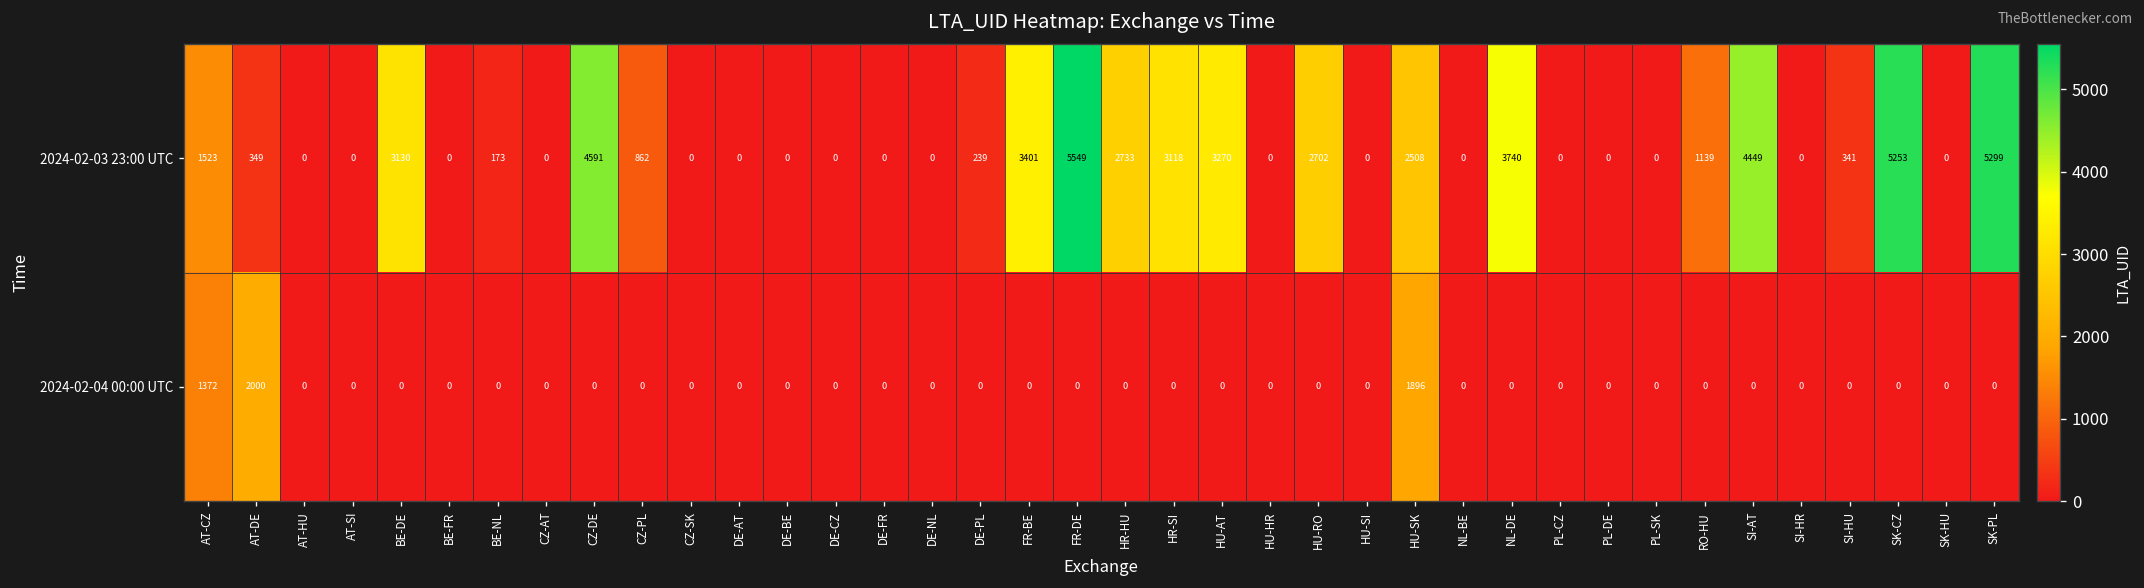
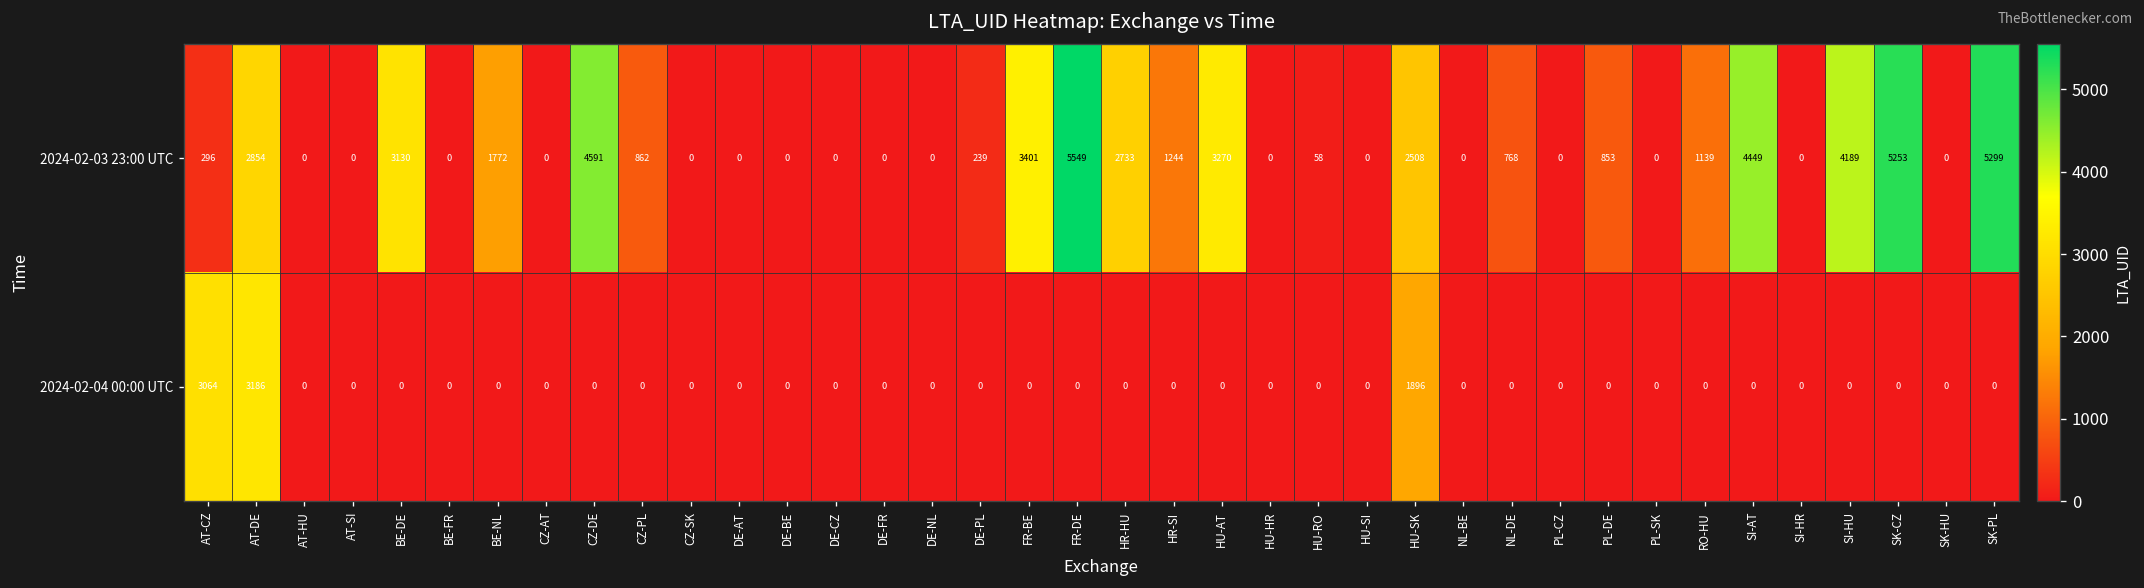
2024-02-03 23:00 UTC, AT-CZ: 1523 -> 296
2024-02-03 23:00 UTC, AT-DE: 349 -> 2854
2024-02-03 23:00 UTC, BE-NL: 173 -> 1772
2024-02-03 23:00 UTC, HR-SI: 3118 -> 1244
2024-02-03 23:00 UTC, HU-RO: 2702 -> 58
2024-02-03 23:00 UTC, NL-DE: 3740 -> 768
2024-02-03 23:00 UTC, PL-DE: 0 -> 853
2024-02-03 23:00 UTC, SI-HU: 341 -> 4189
2024-02-04 00:00 UTC, AT-CZ: 1372 -> 3064
2024-02-04 00:00 UTC, AT-DE: 2000 -> 3186
